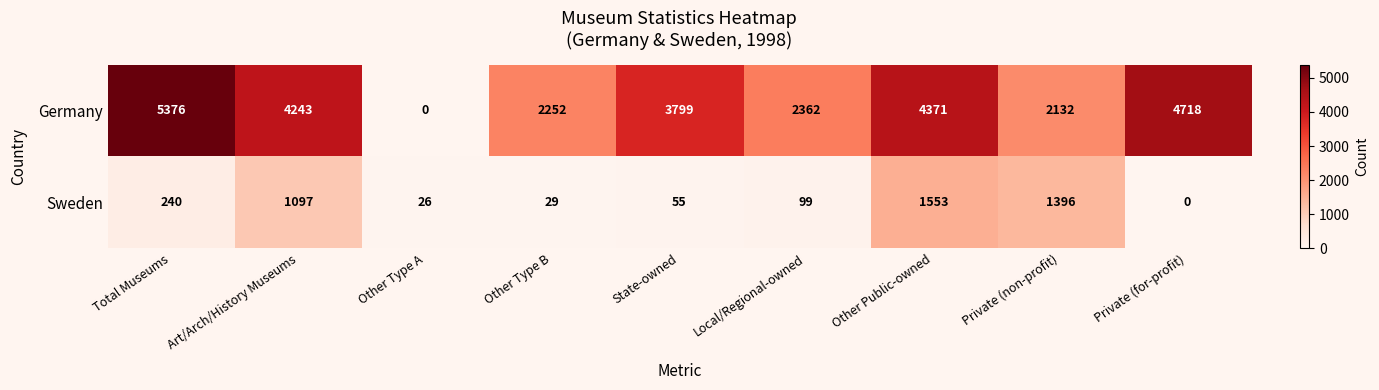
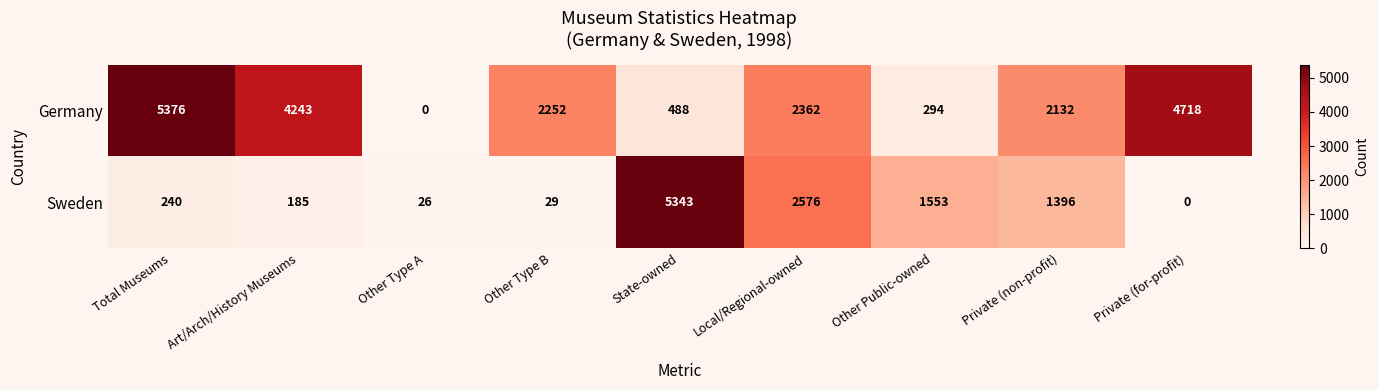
Germany, State-owned: 3799 -> 488
Germany, Other Public-owned: 4371 -> 294
Sweden, Art/Arch/History Museums: 1097 -> 185
Sweden, State-owned: 55 -> 5343
Sweden, Local/Regional-owned: 99 -> 2576
